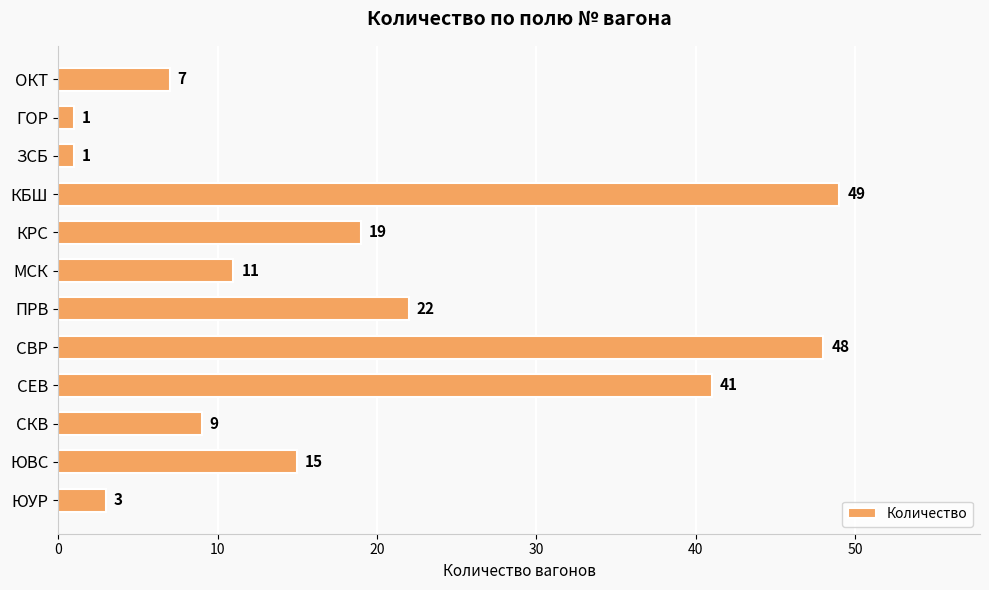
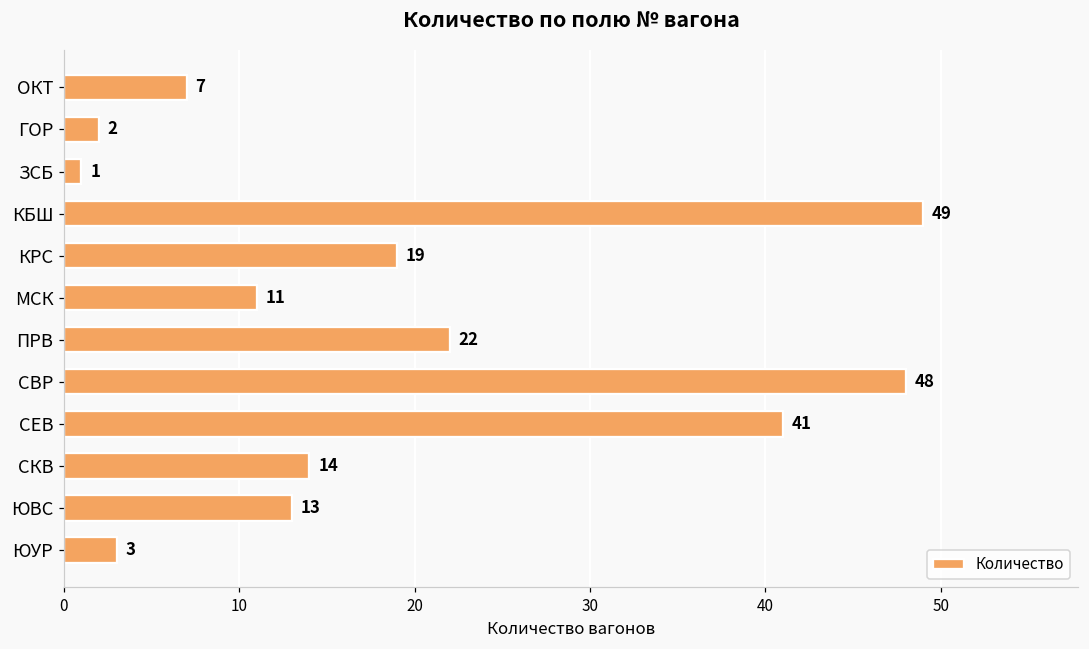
ГОР: 1 -> 2
СКВ: 9 -> 14
ЮВС: 15 -> 13
